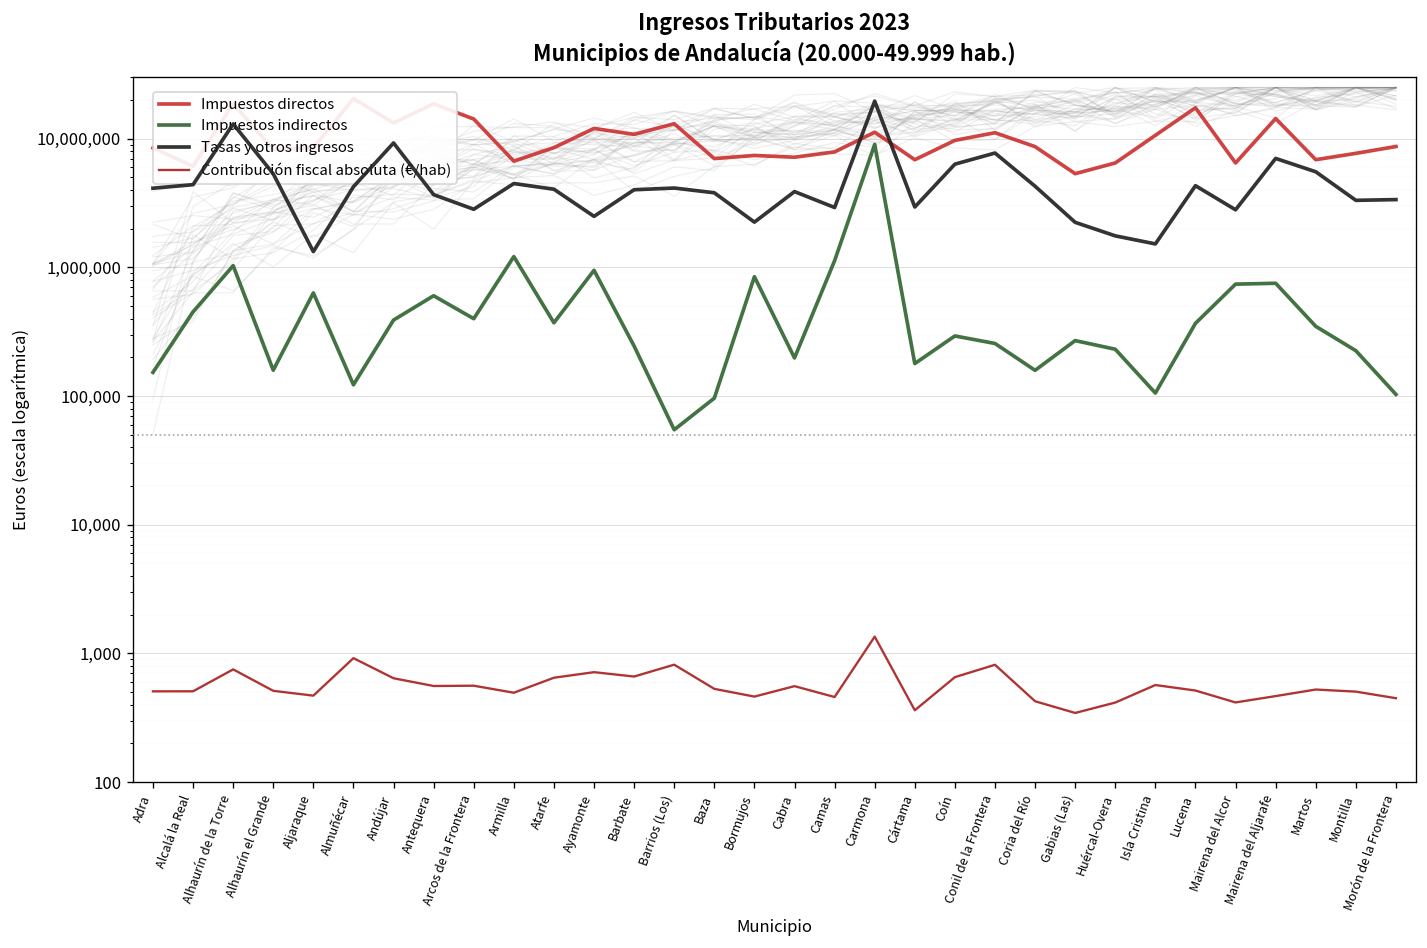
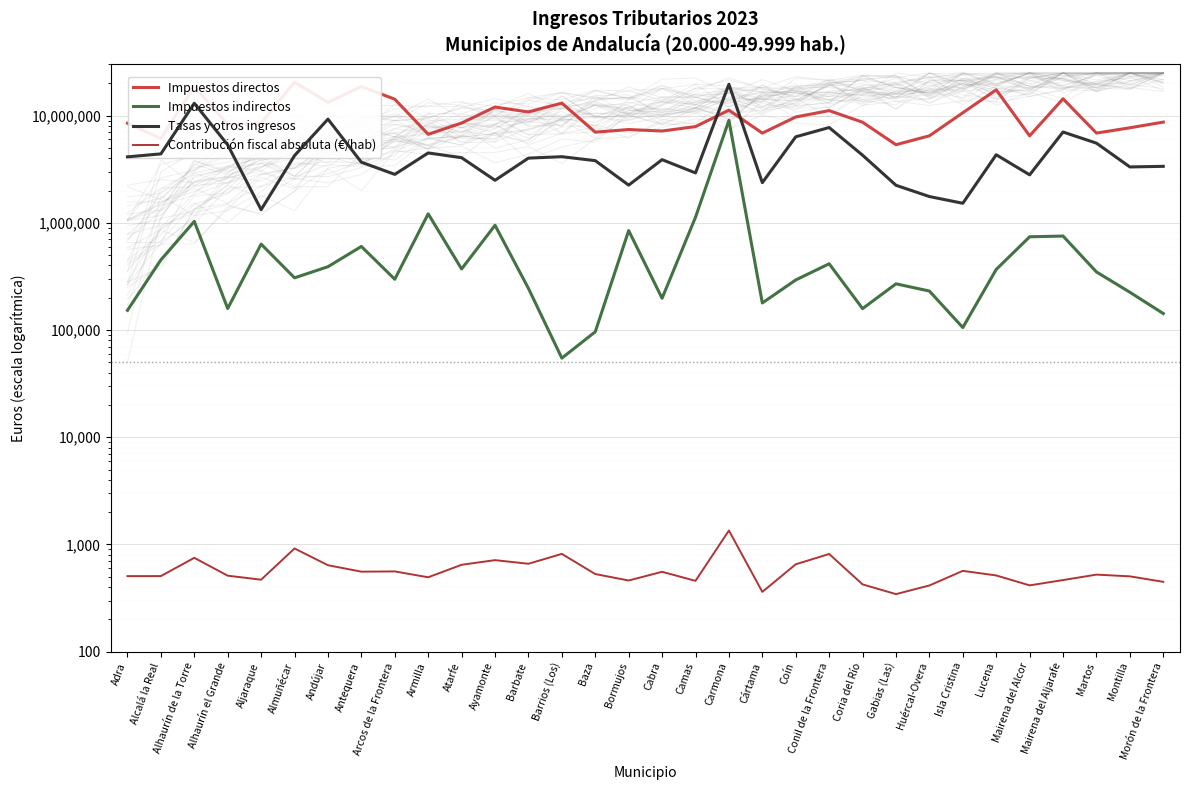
Impuestos indirectos, Almuñécar: 120,000 -> 310,000
Impuestos indirectos, Arcos de la Frontera: 400,000 -> 300,000
Tasas y otros ingresos, Cártama: 2,900,000 -> 2,400,000
Impuestos indirectos, Conil de la Frontera: 260,000 -> 420,000
Impuestos indirectos, Morón de la Frontera: 100,000 -> 140,000
